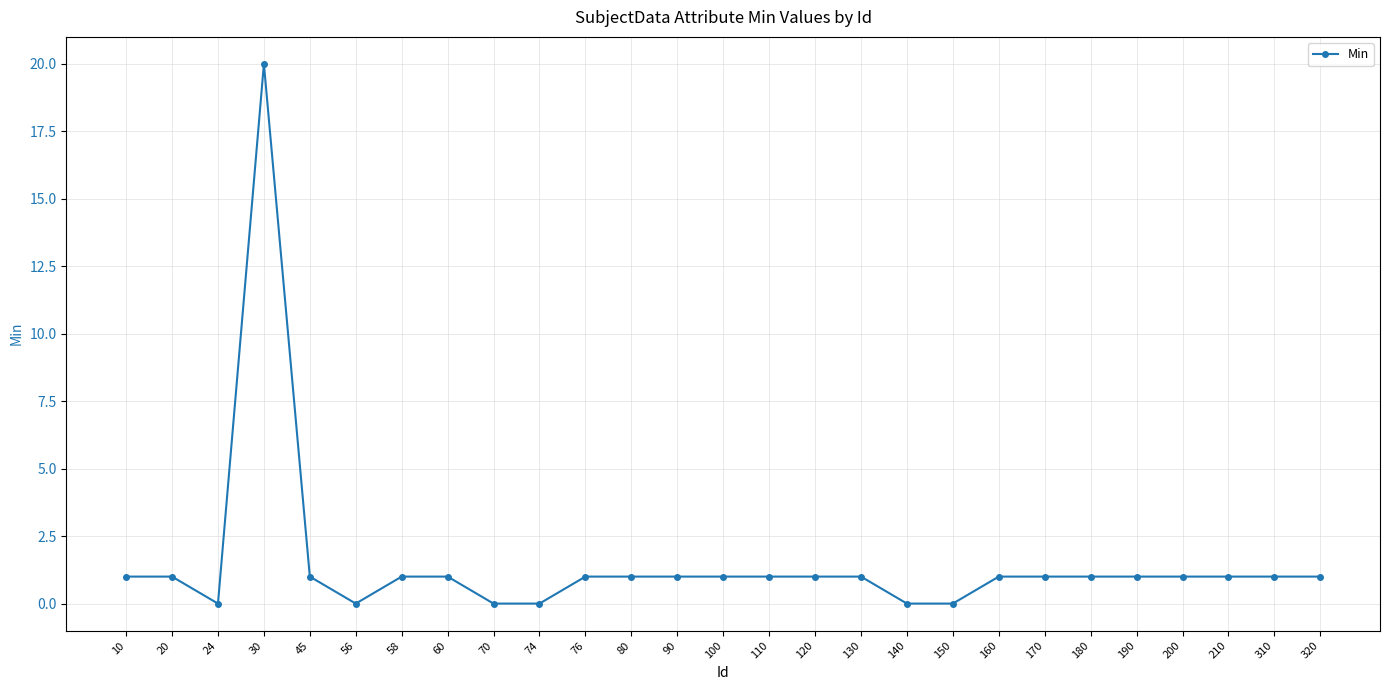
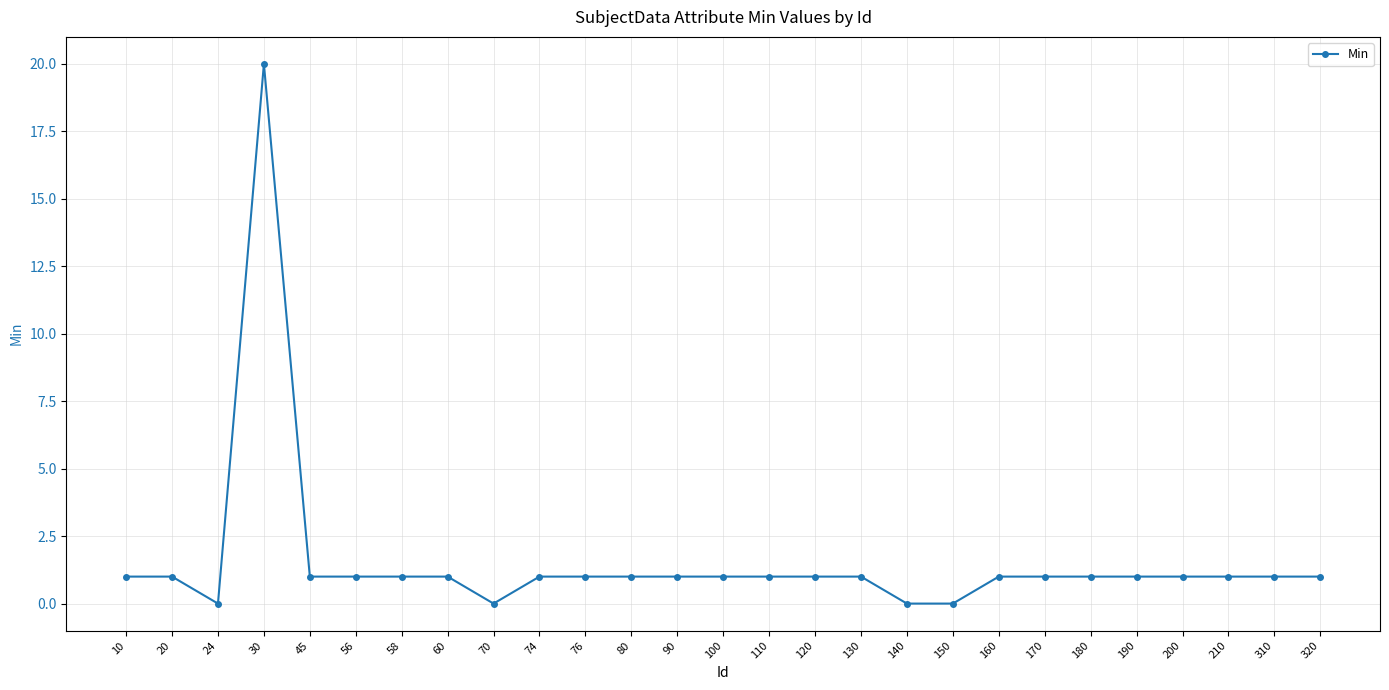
56: 0 -> 1
74: 0 -> 1
